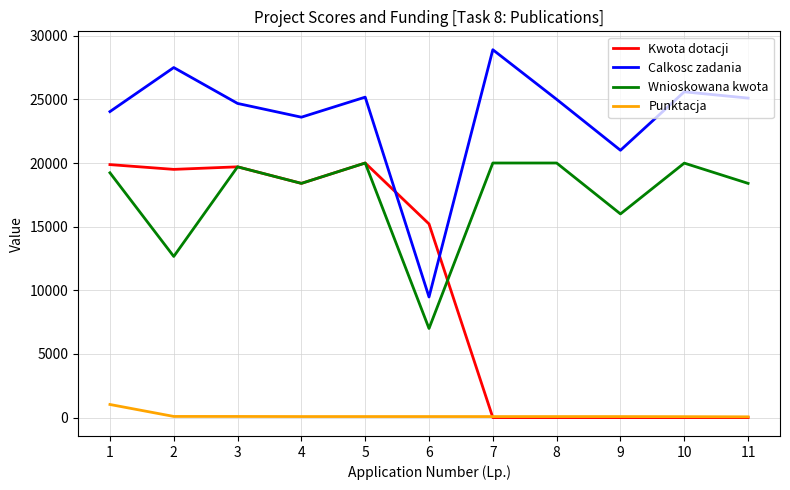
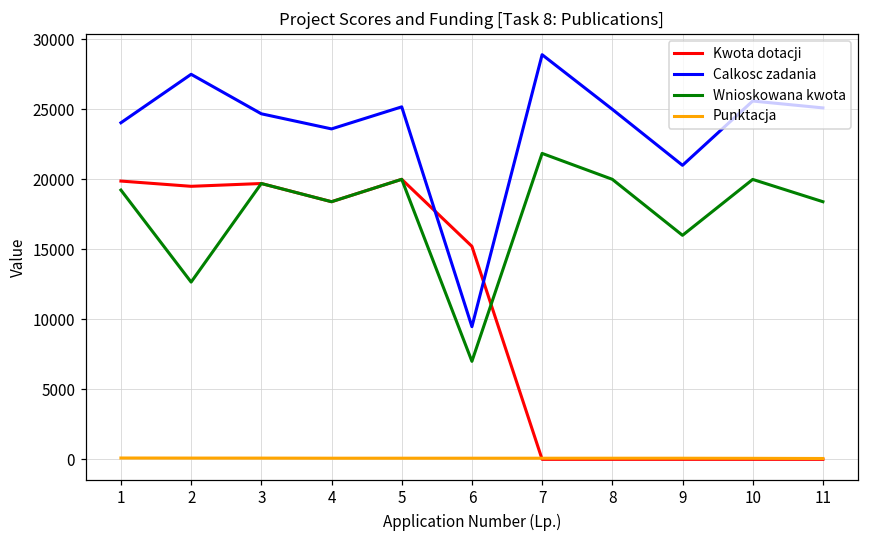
Punktacja, 1: 1000 -> 100
Wnioskowana kwota, 7: 20000 -> 21900
